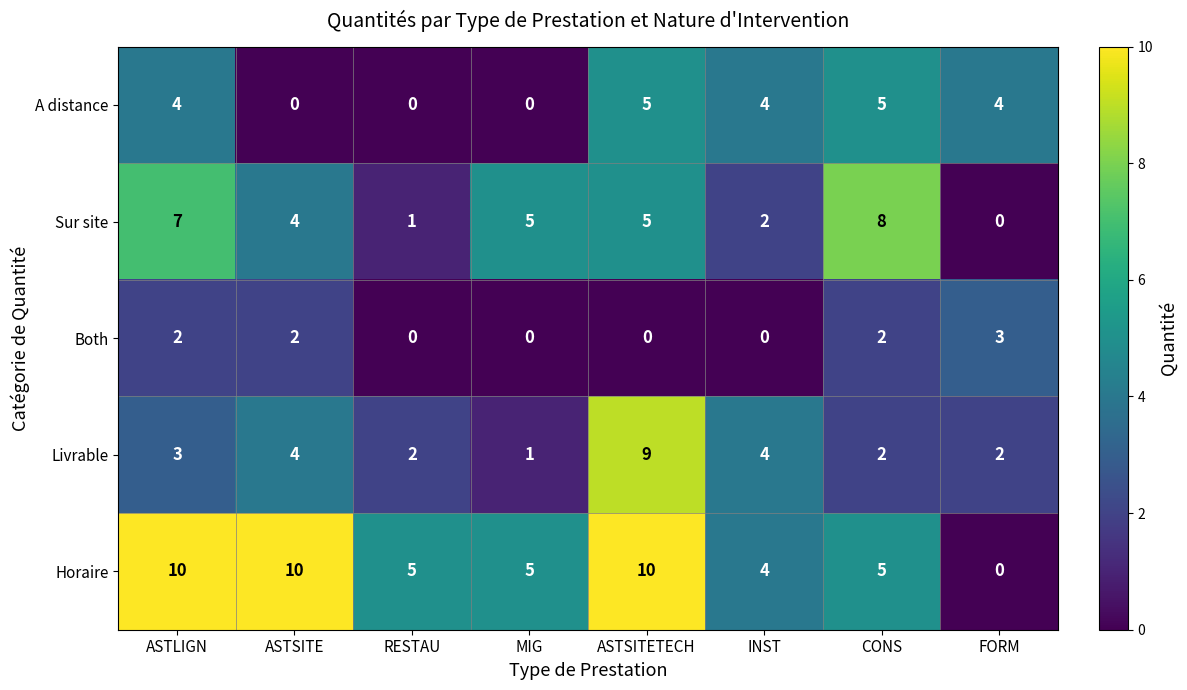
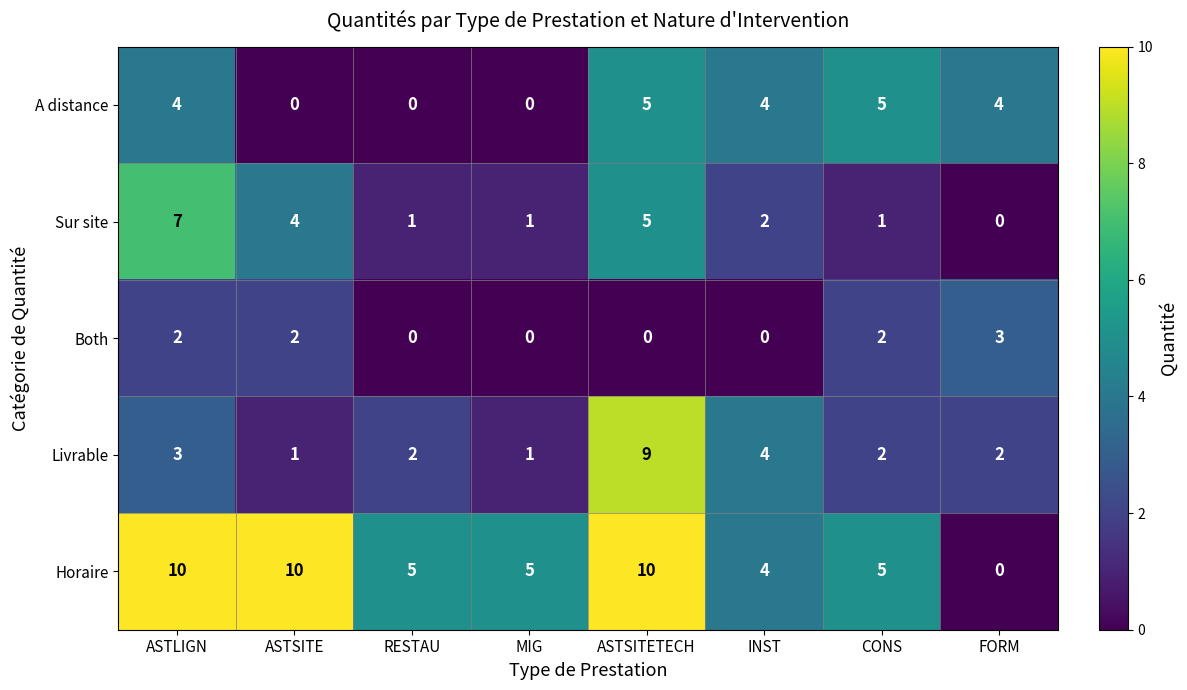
Sur site, MIG: 5 -> 1
Sur site, CONS: 8 -> 1
Livrable, ASTSITE: 4 -> 1
